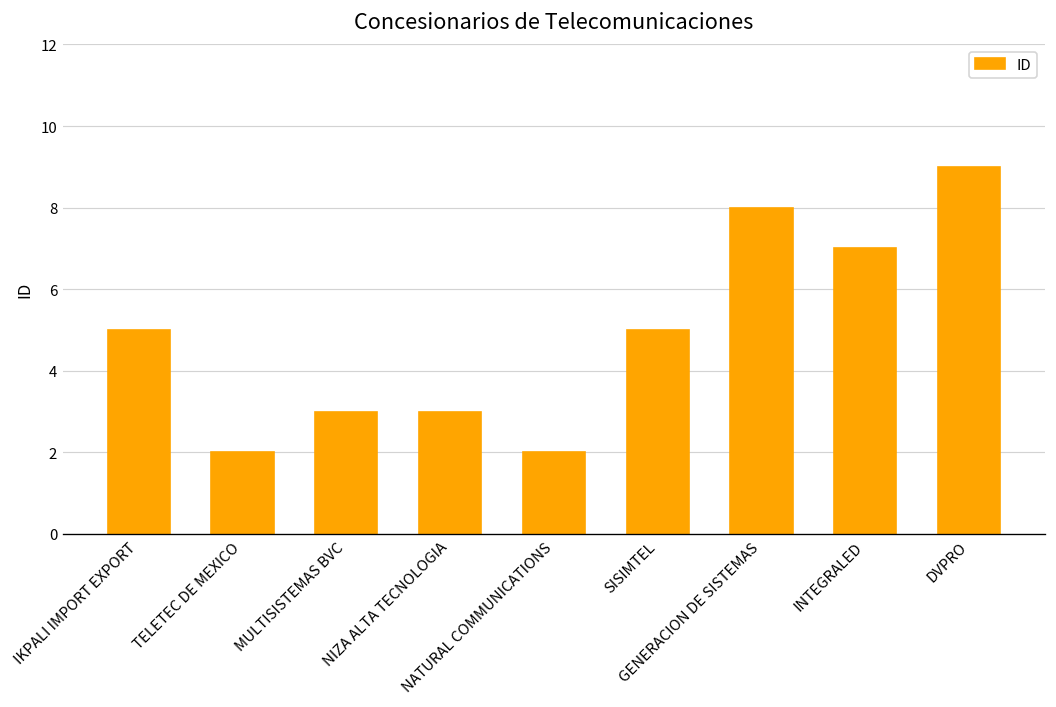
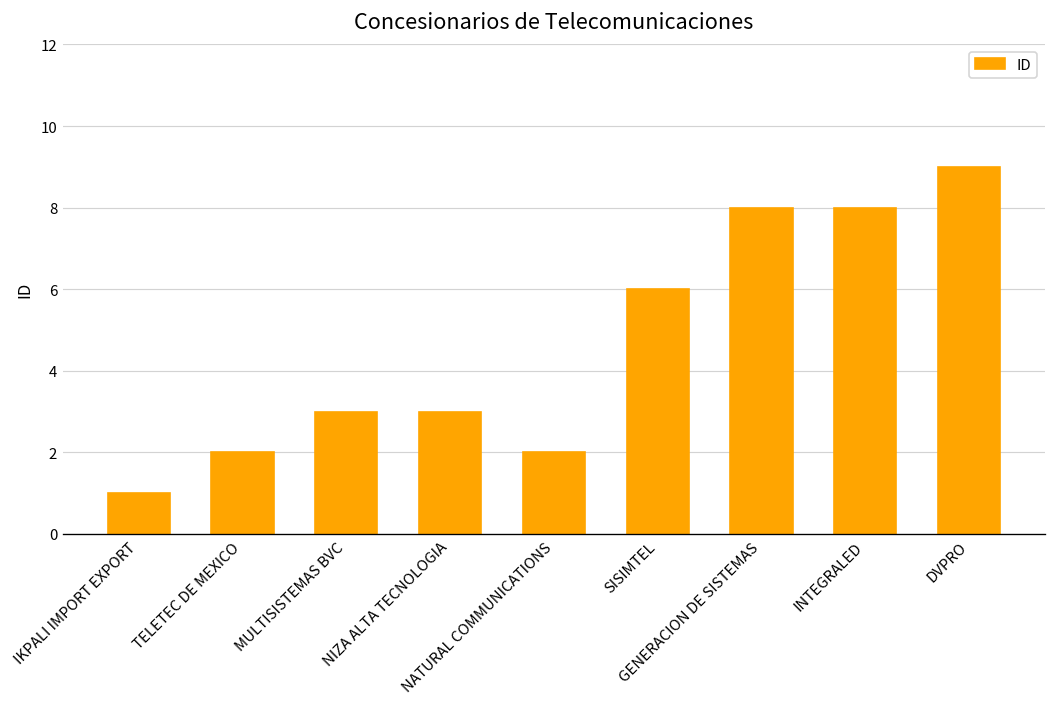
IKPALI IMPORT EXPORT: 5 -> 1
SISIMTEL: 5 -> 6
INTEGRALED: 7 -> 8
